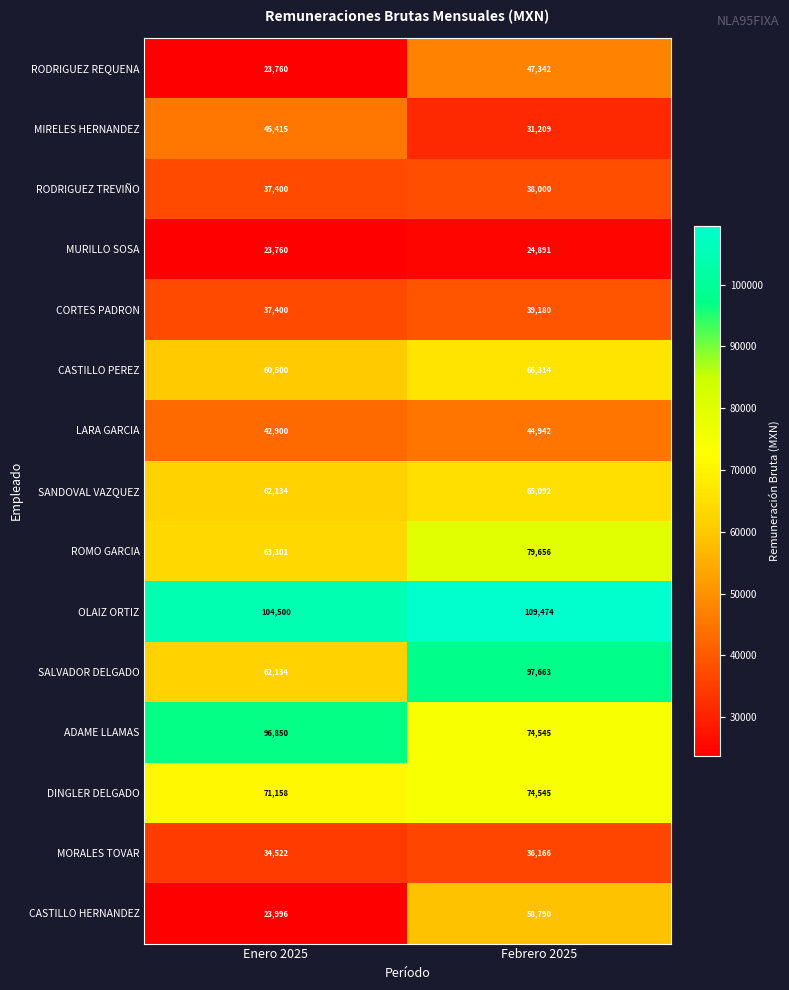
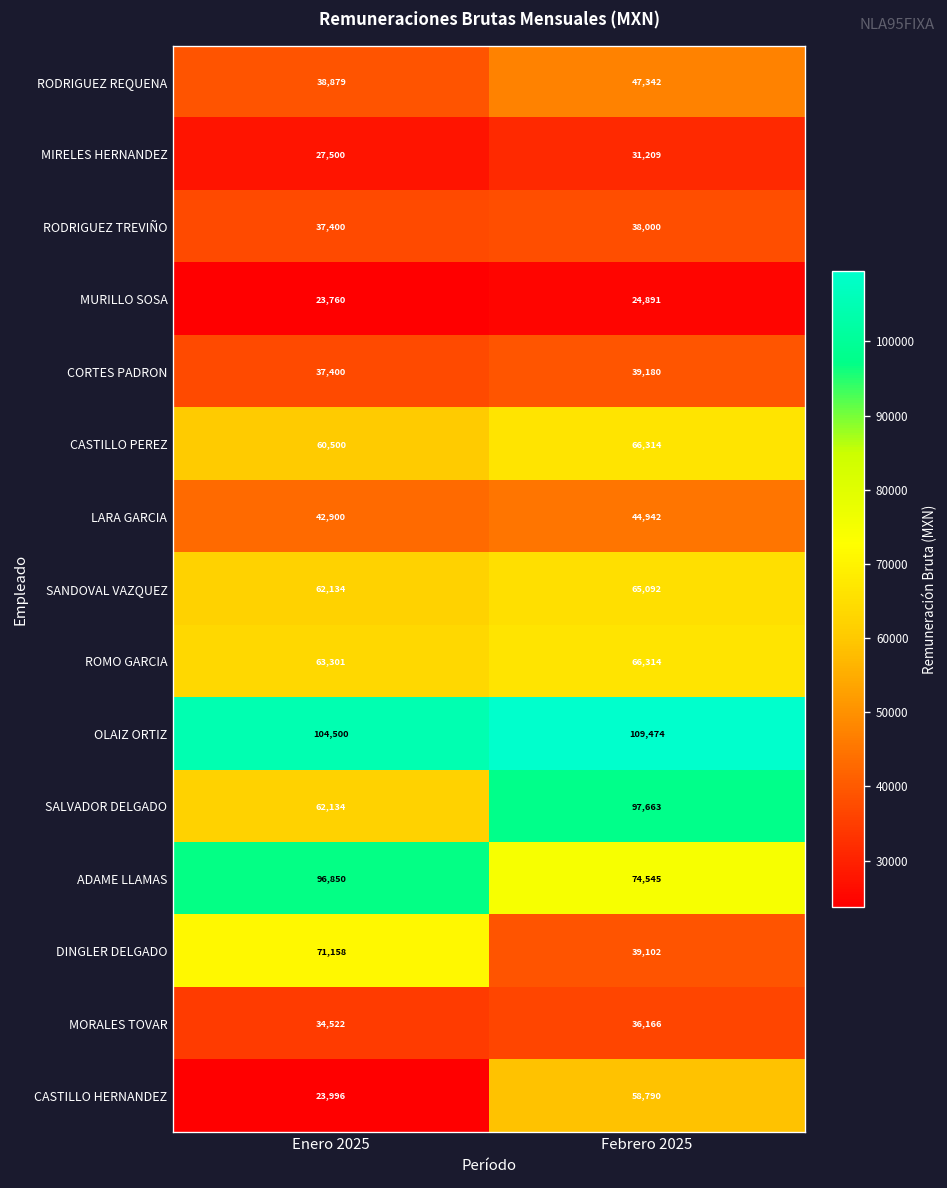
RODRIGUEZ REQUENA, Enero 2025: 23,760 -> 38,879
MIRELES HERNANDEZ, Enero 2025: 45,415 -> 27,500
ROMO GARCIA, Febrero 2025: 79,656 -> 66,314
DINGLER DELGADO, Febrero 2025: 74,545 -> 39,102
